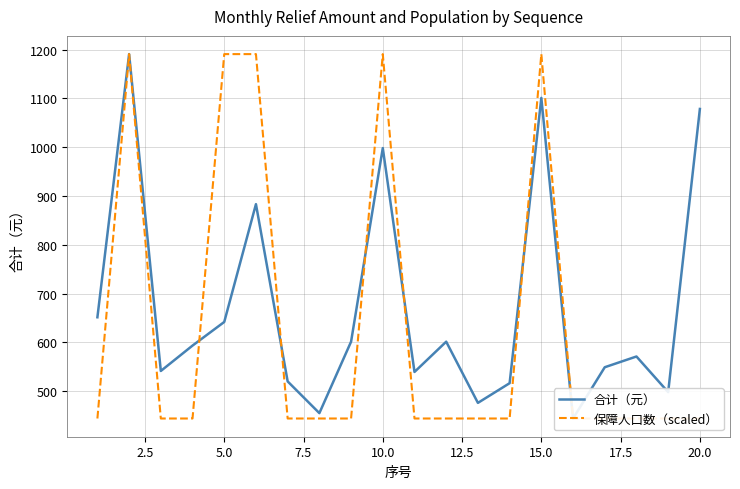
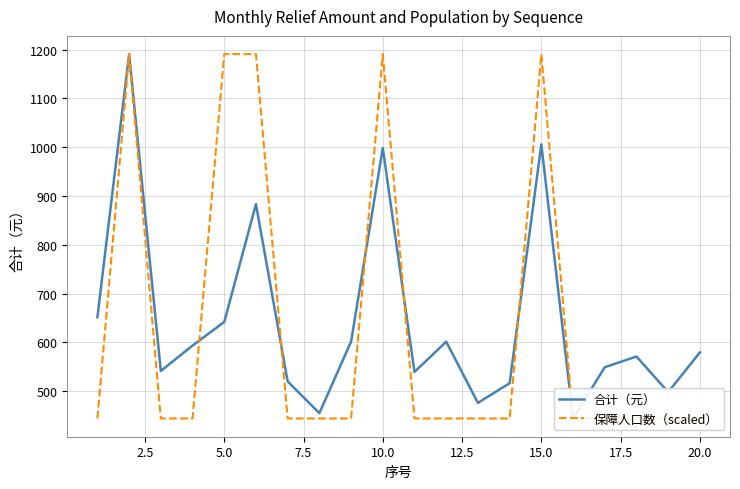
合计（元）, 15.0: 1100 -> 1010
合计（元）, 20.0: 1080 -> 580
